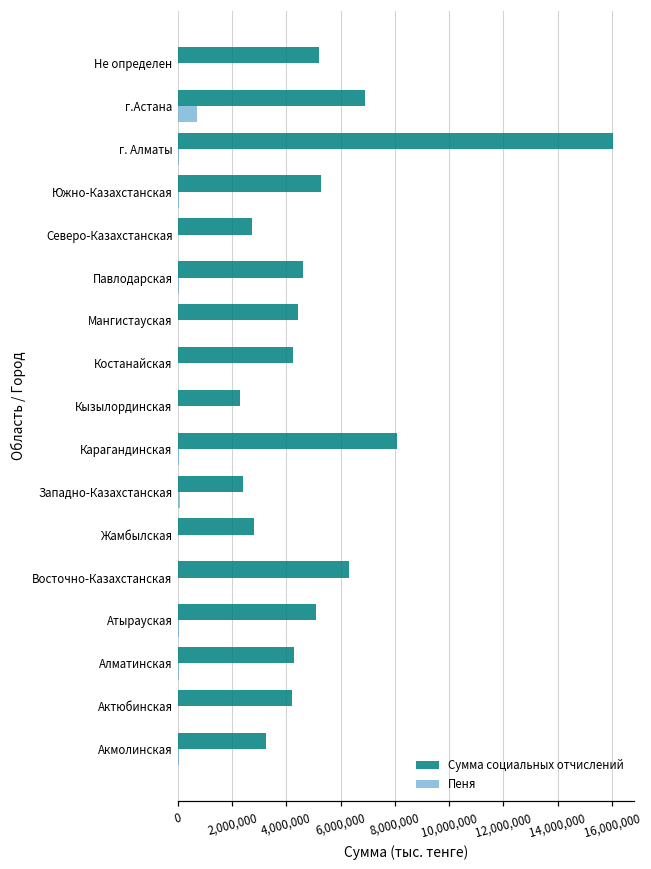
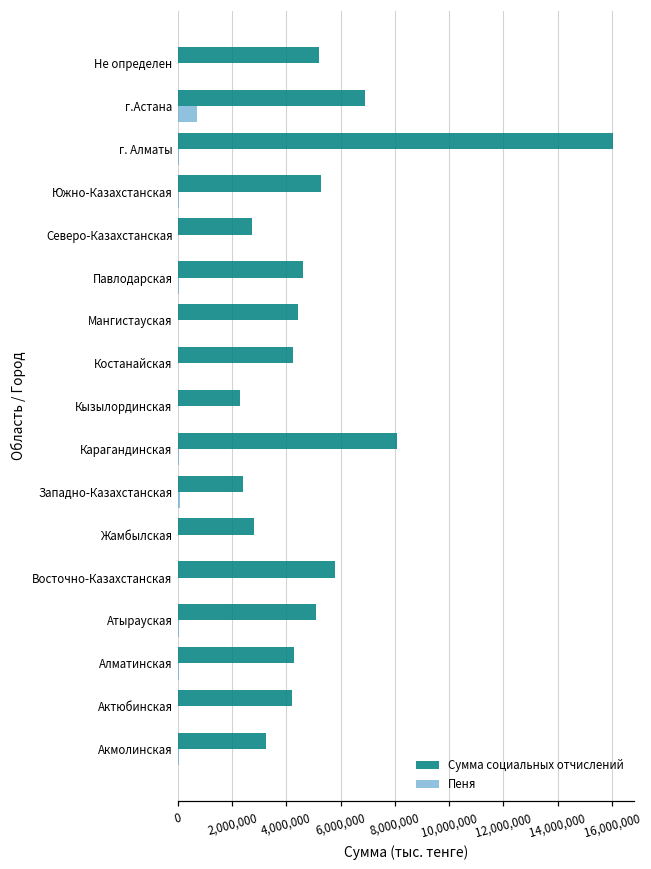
Сумма социальных отчислений, Восточно-Казахстанская: 6,300,000 -> 5,800,000
